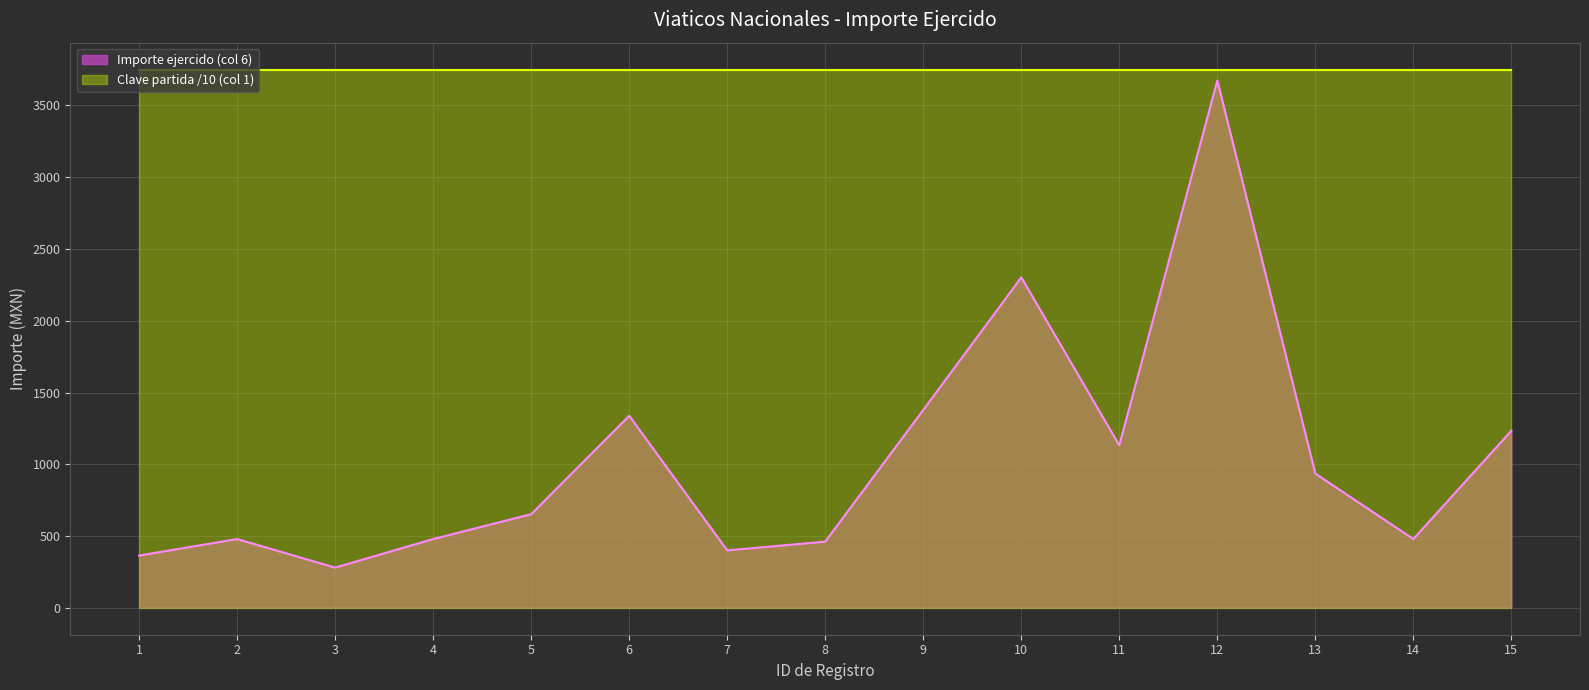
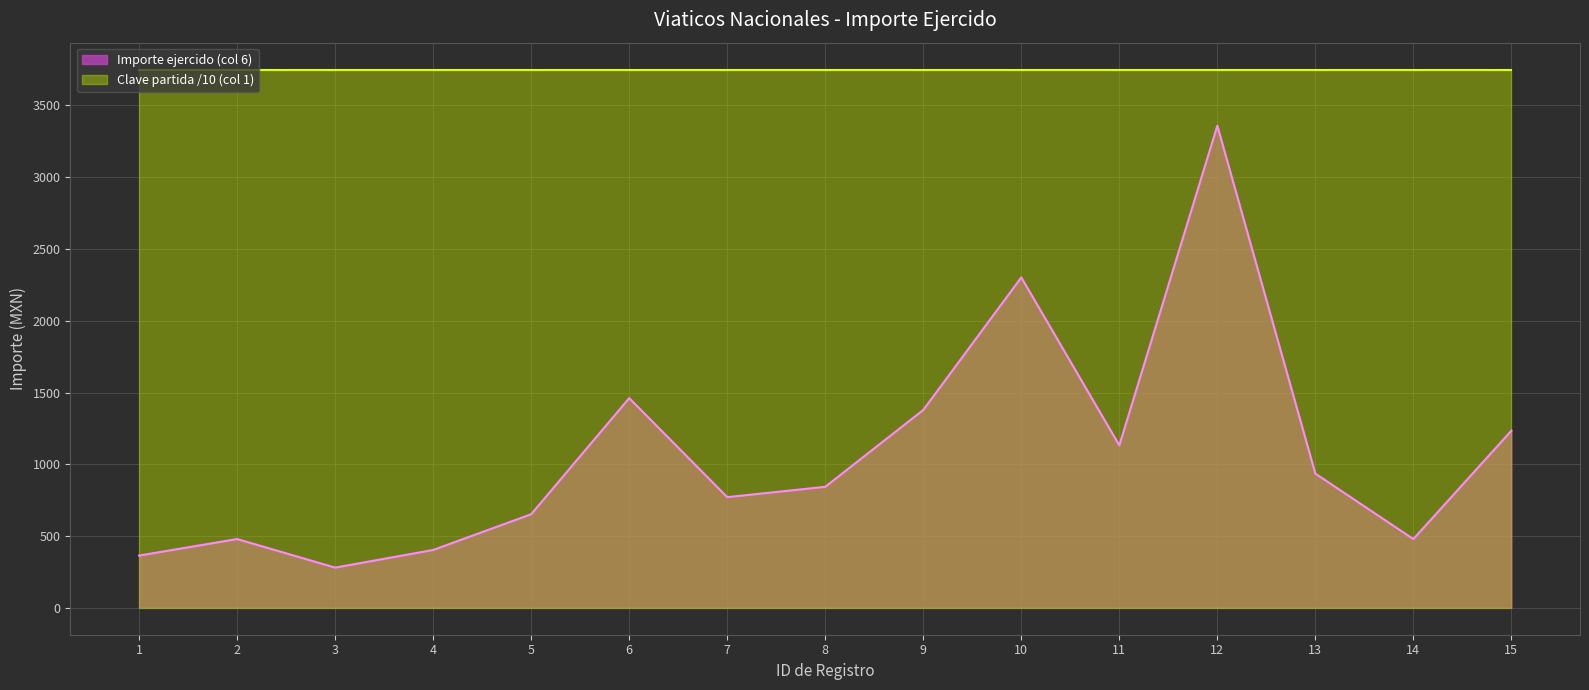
Importe ejercido (col 6), 4: 480 -> 400
Importe ejercido (col 6), 6: 1340 -> 1460
Importe ejercido (col 6), 7: 400 -> 770
Importe ejercido (col 6), 8: 460 -> 840
Importe ejercido (col 6), 12: 3670 -> 3360
